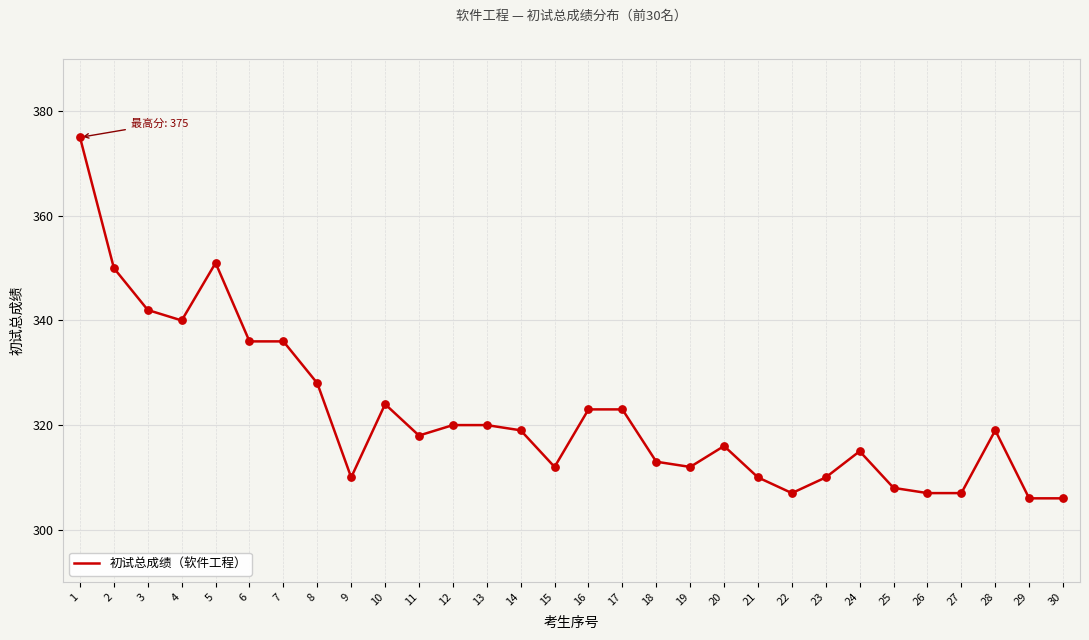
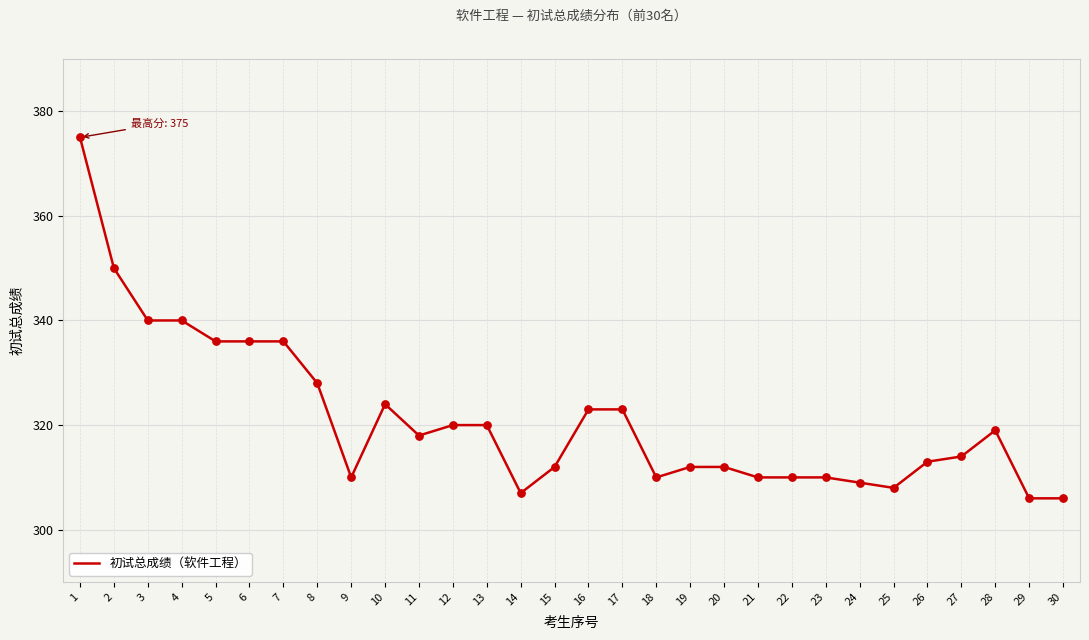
3: 342 -> 340
5: 351 -> 336
14: 319 -> 307
18: 313 -> 310
20: 316 -> 312
22: 307 -> 310
24: 315 -> 309
26: 307 -> 313
27: 307 -> 314
